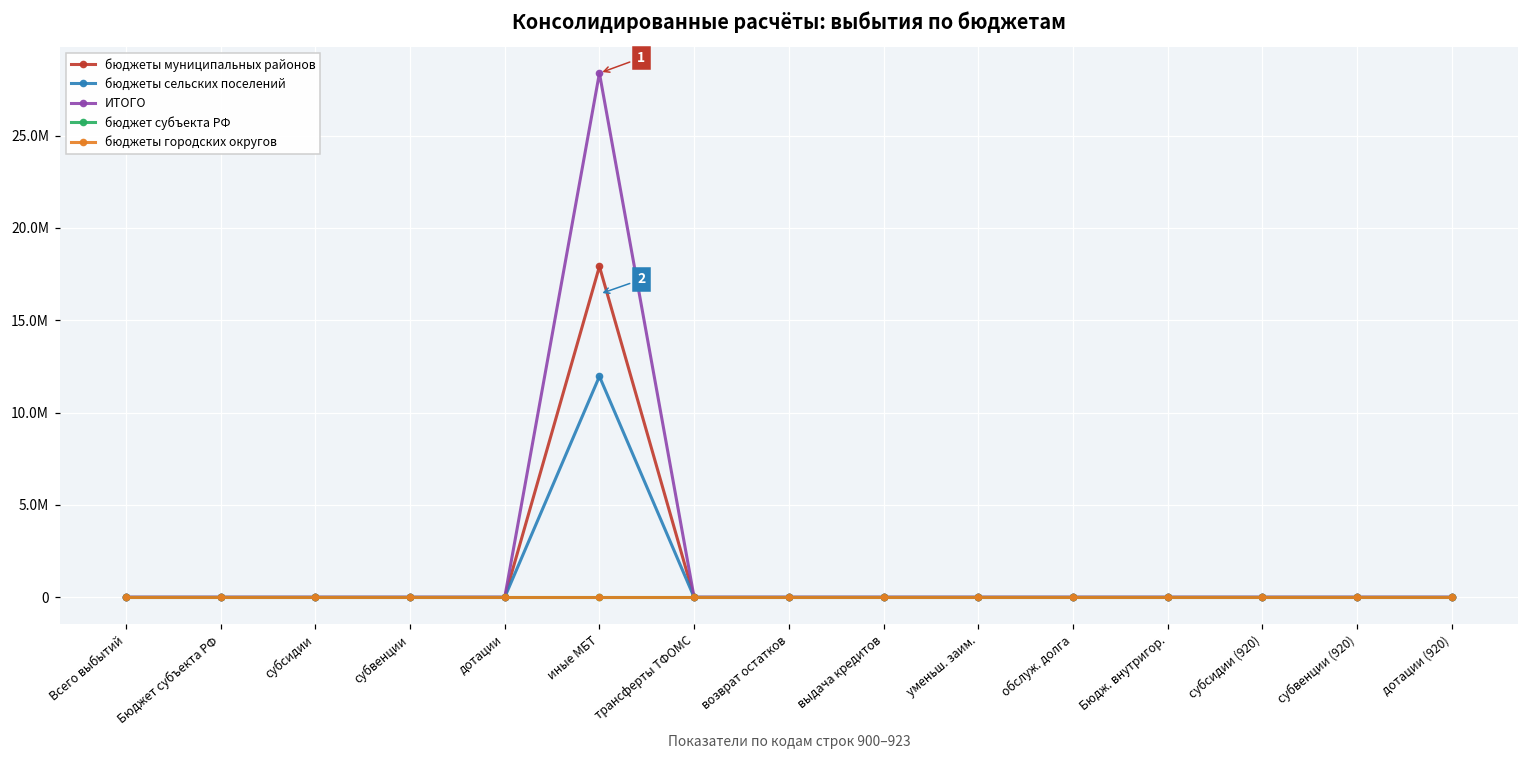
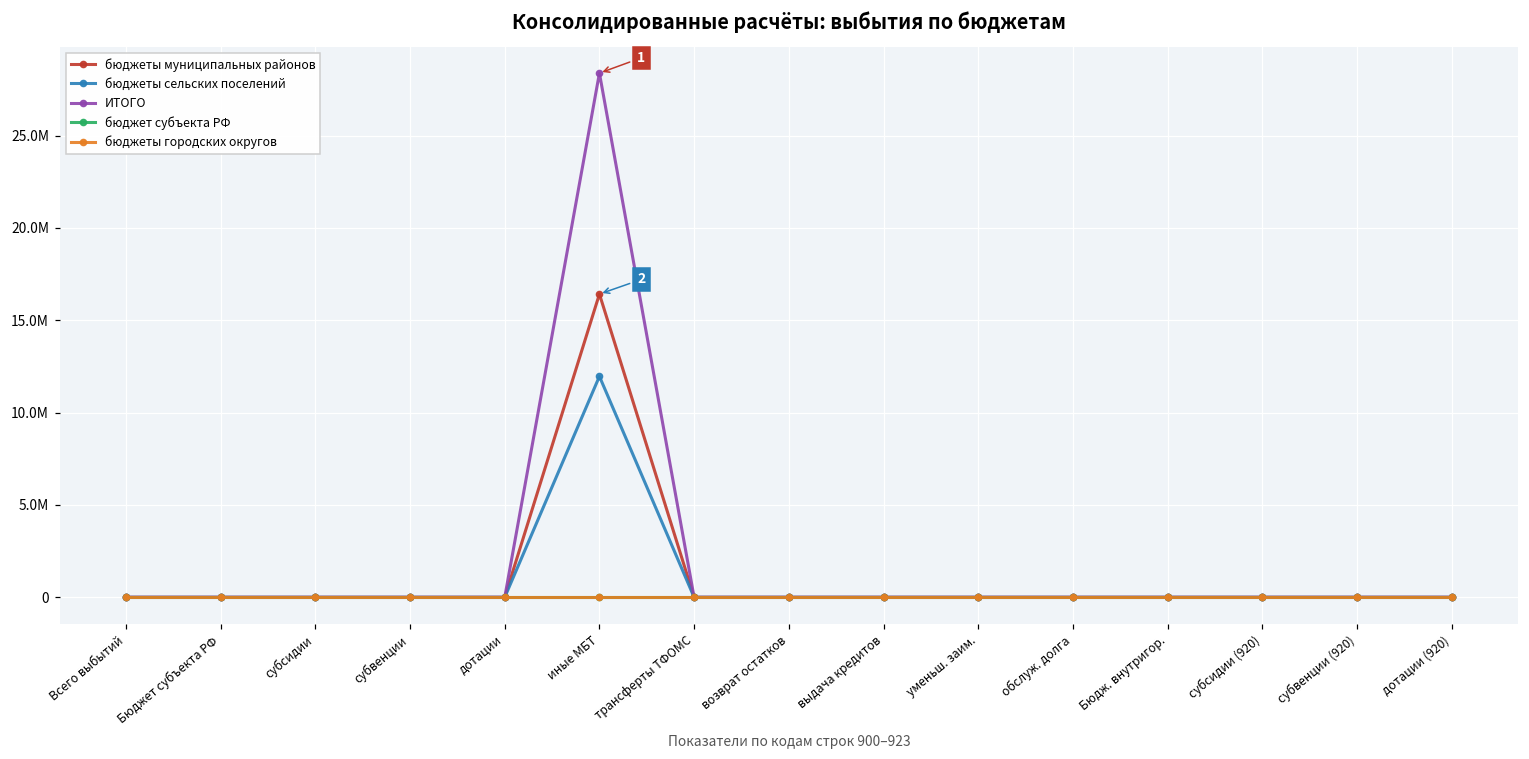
бюджеты муниципальных районов, иные МБТ: 17900000 -> 16400000
